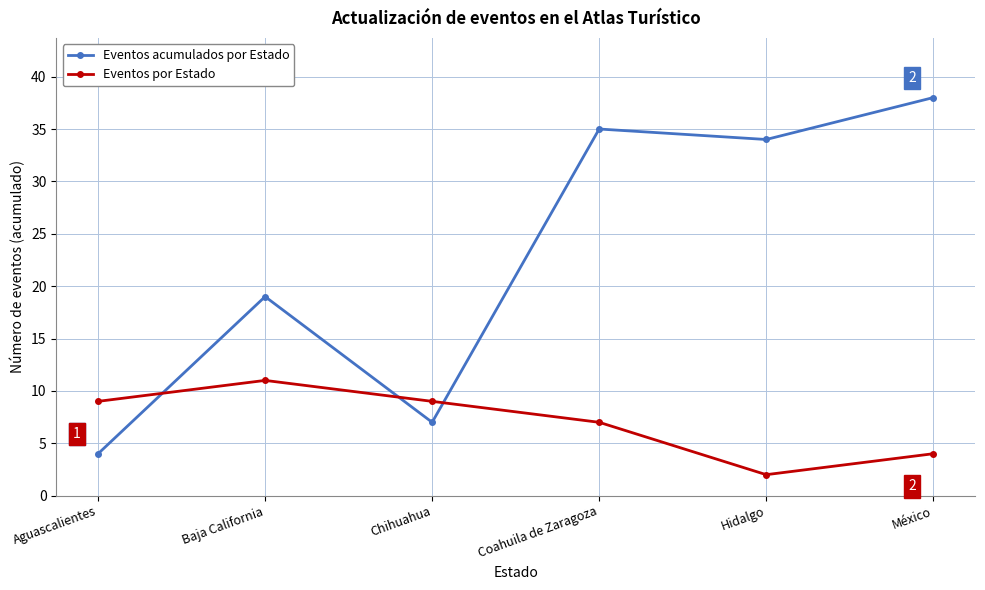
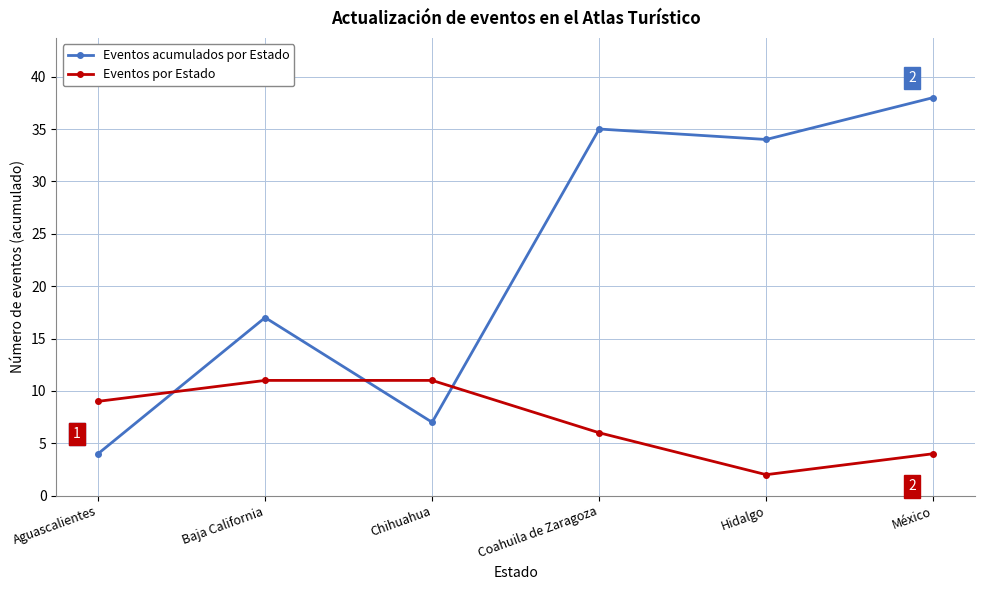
Eventos acumulados por Estado, Baja California: 19 -> 17
Eventos por Estado, Chihuahua: 9 -> 11
Eventos por Estado, Coahuila de Zaragoza: 7 -> 6
